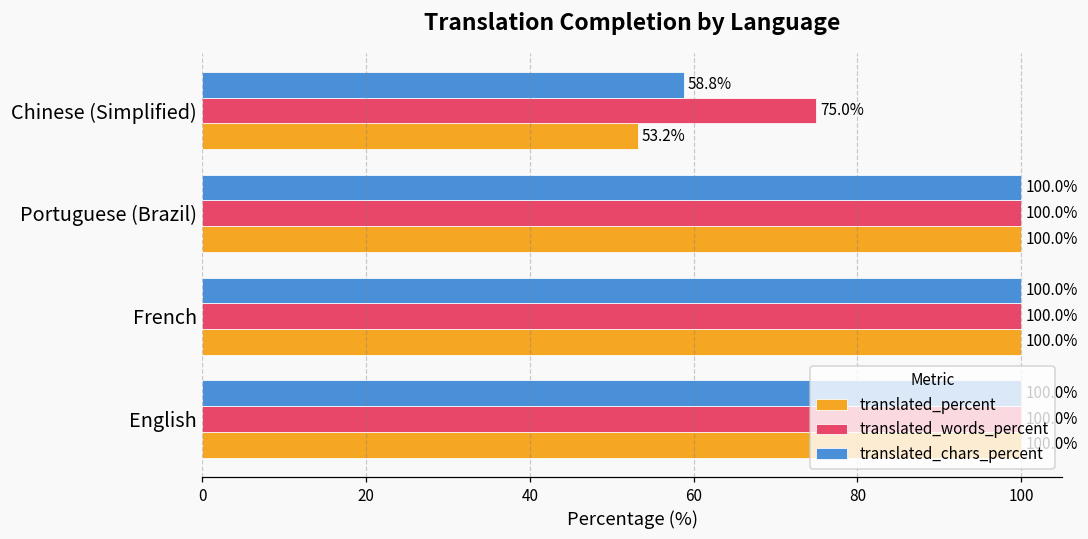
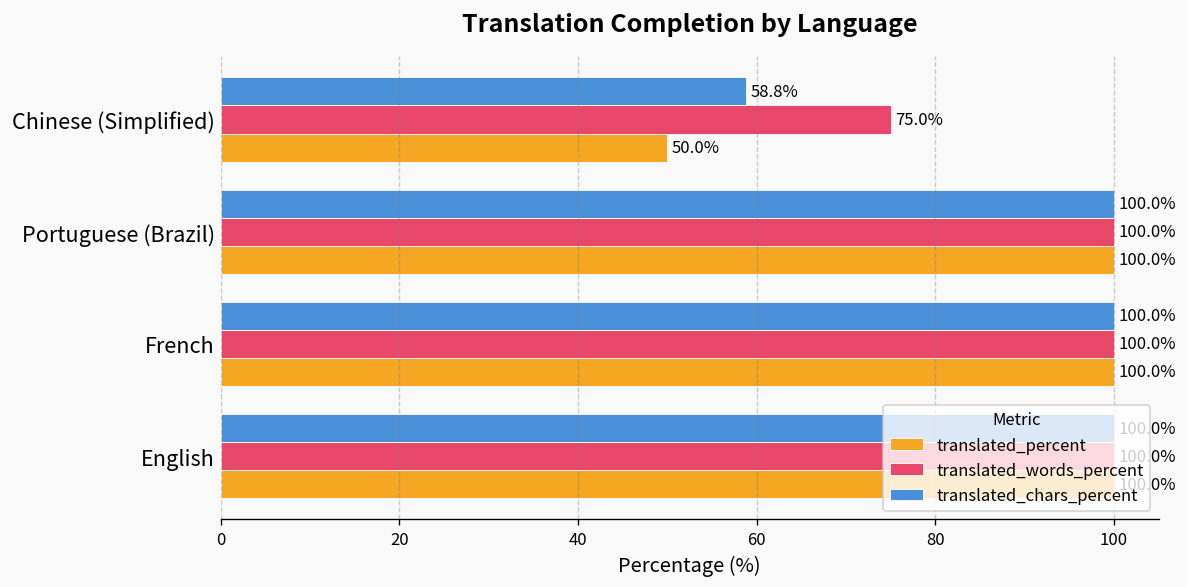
translated_percent, Chinese (Simplified): 53.2% -> 50.0%
